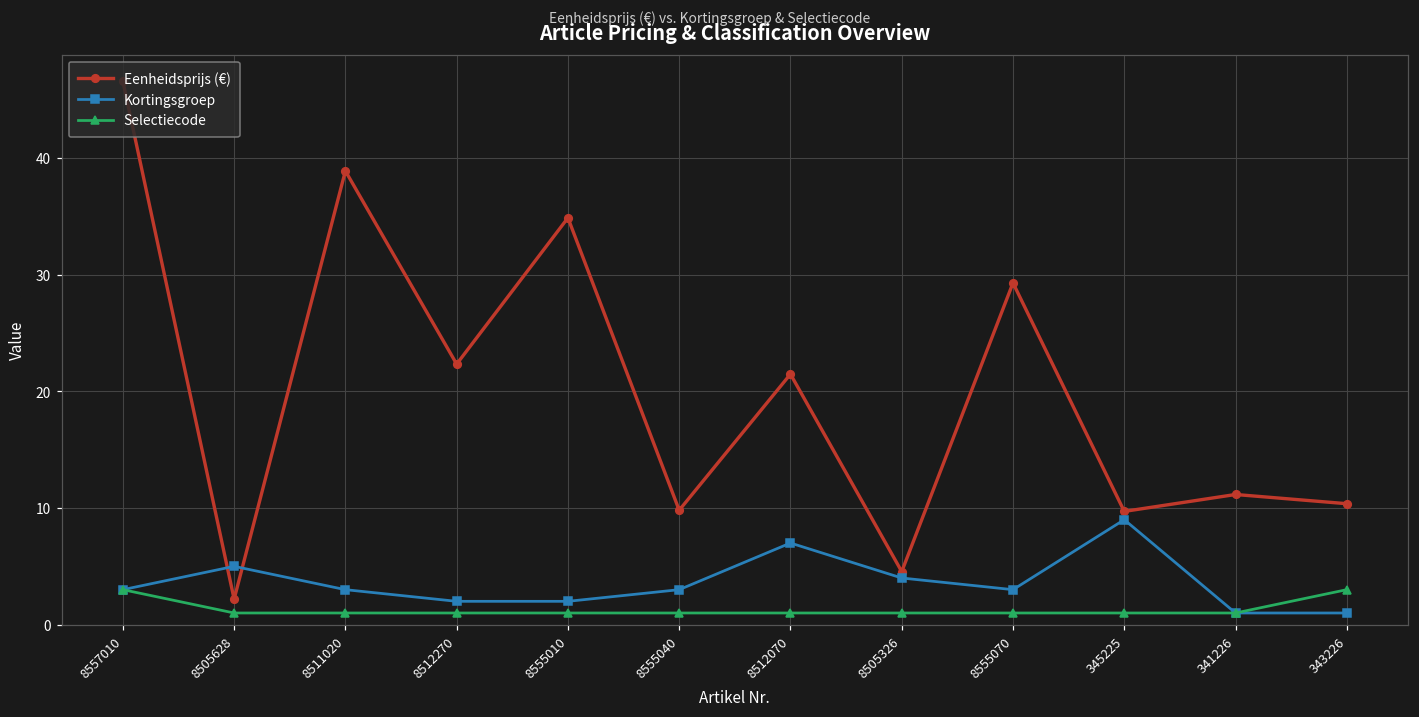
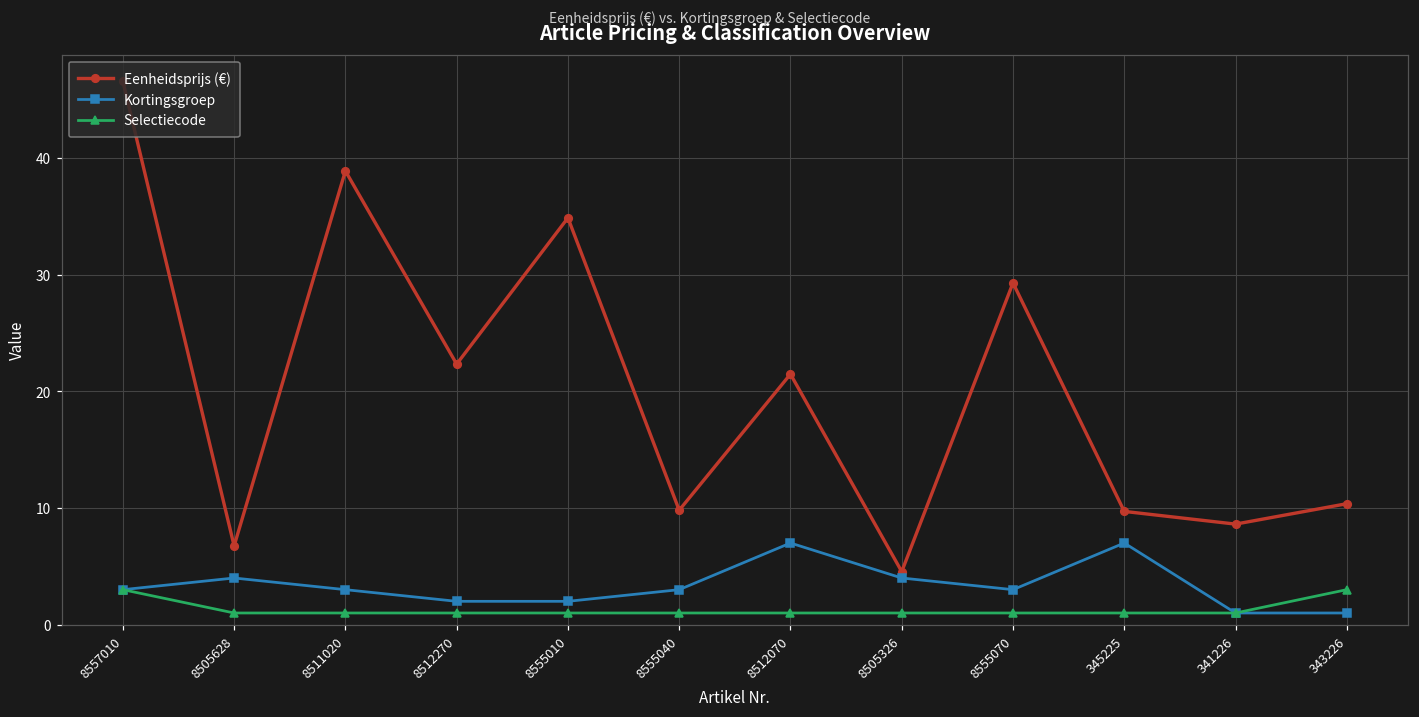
Eenheidsprijs (€), 8505628: 2.2 -> 6.8
Kortingsgroep, 8505628: 5 -> 4
Kortingsgroep, 345225: 9 -> 7
Eenheidsprijs (€), 341226: 11.2 -> 8.6
